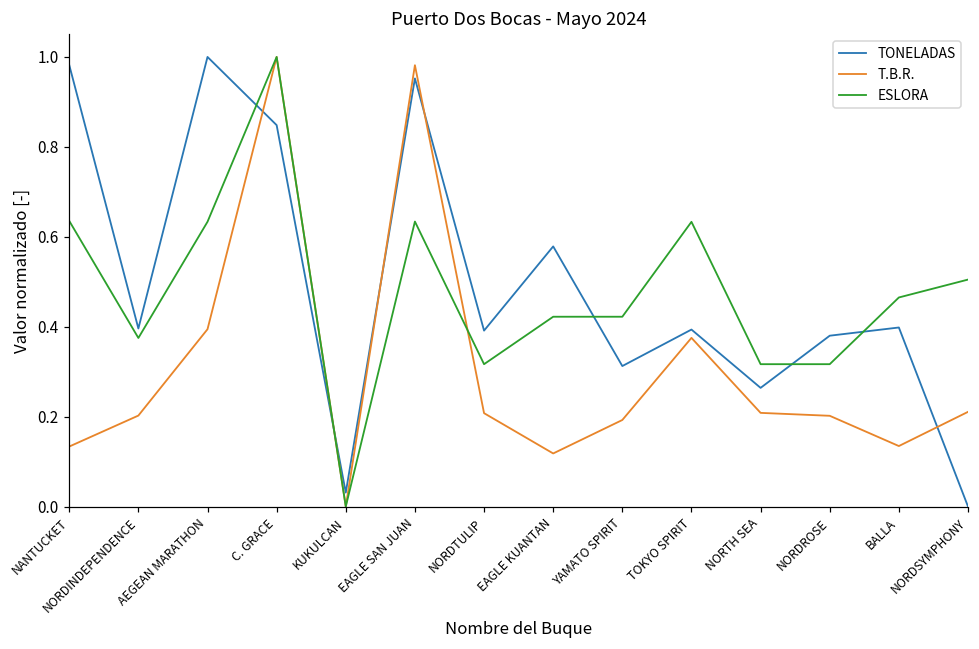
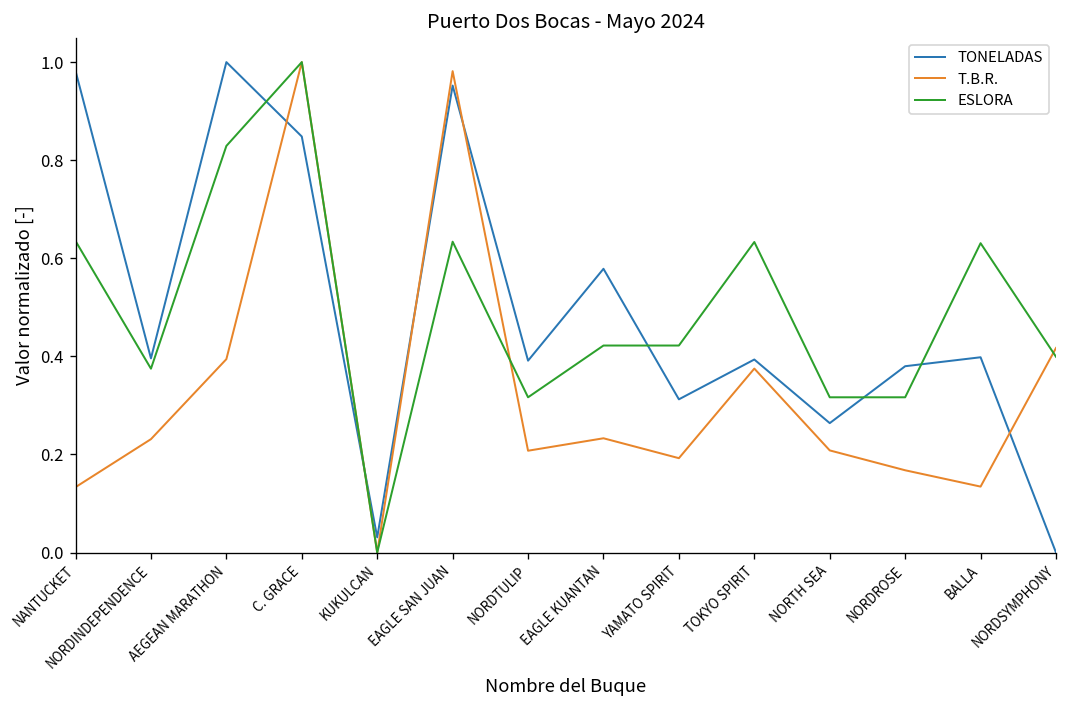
T.B.R., NORDINDEPENDENCE: 0.20 -> 0.23
ESLORA, AEGEAN MARATHON: 0.63 -> 0.83
T.B.R., EAGLE KUANTAN: 0.12 -> 0.23
T.B.R., NORDROSE: 0.20 -> 0.17
ESLORA, BALLA: 0.47 -> 0.63
T.B.R., NORDSYMPHONY: 0.21 -> 0.42
ESLORA, NORDSYMPHONY: 0.50 -> 0.40
